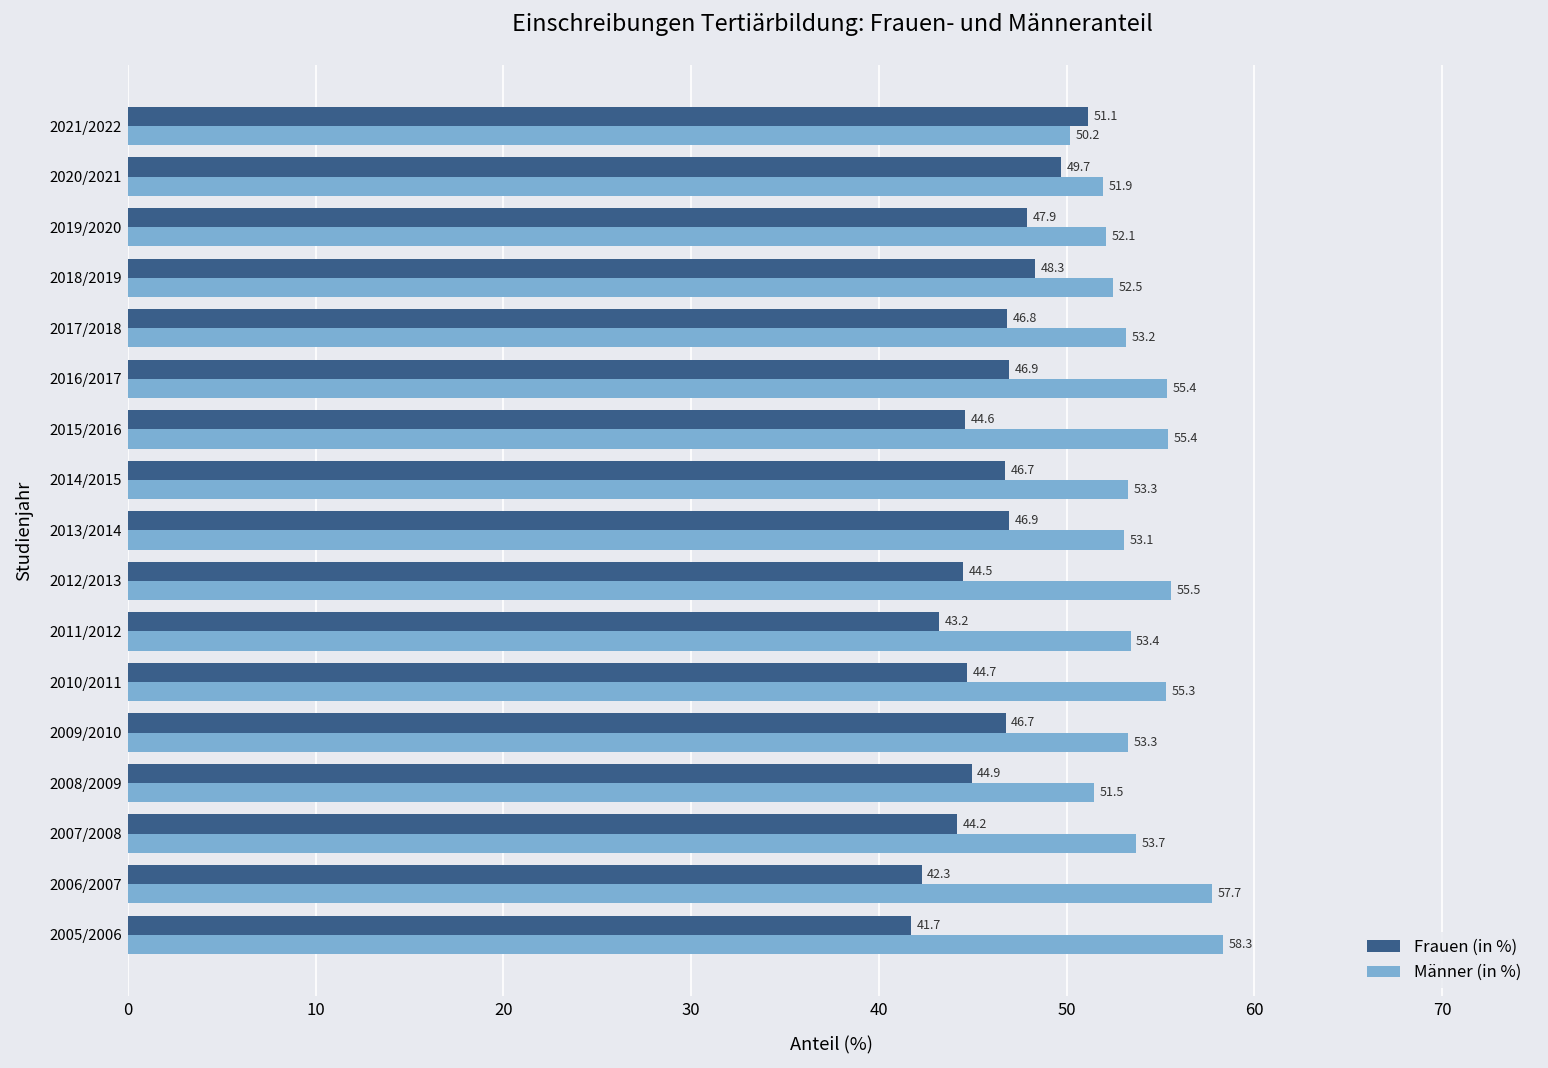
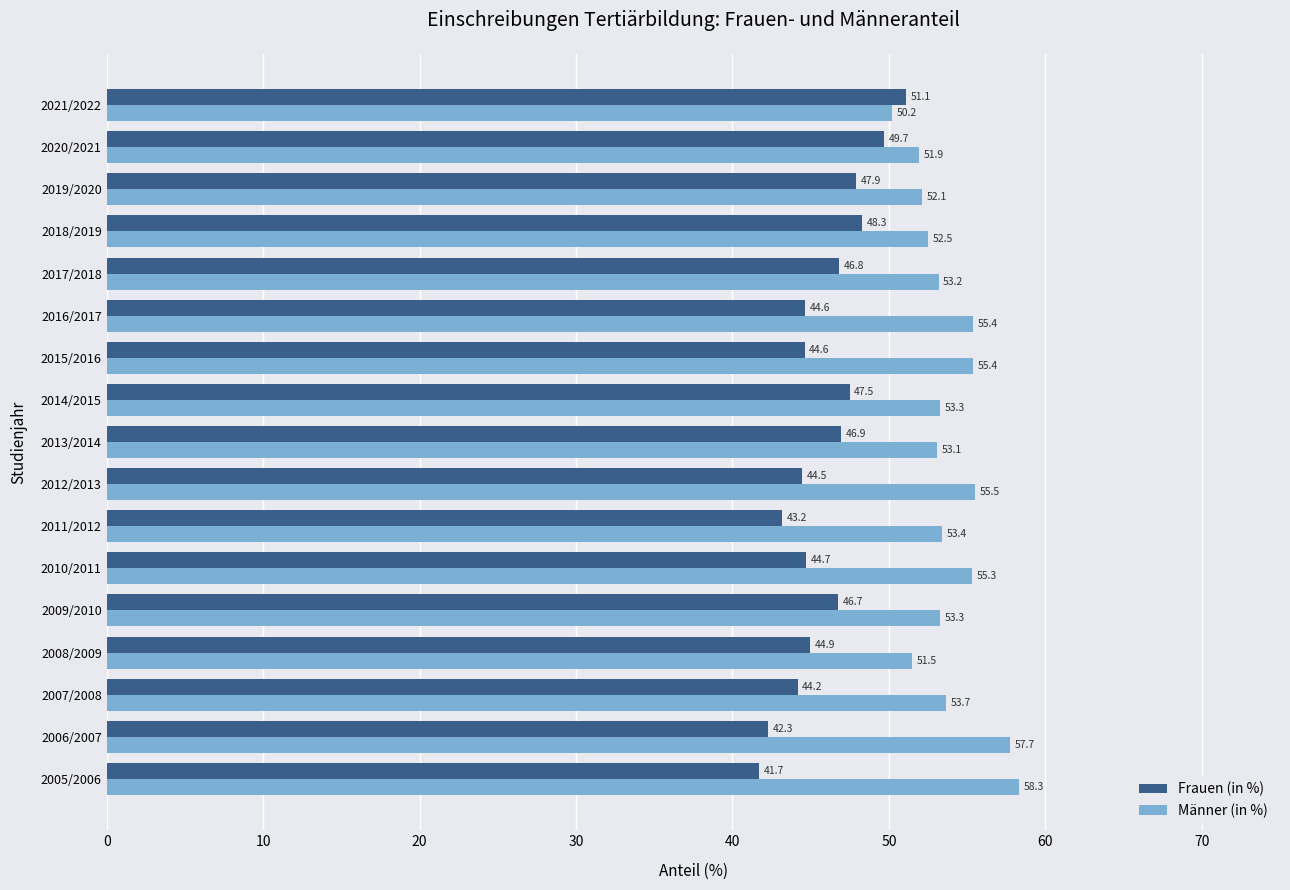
Frauen (in %), 2016/2017: 46.9 -> 44.6
Frauen (in %), 2014/2015: 46.7 -> 47.5
